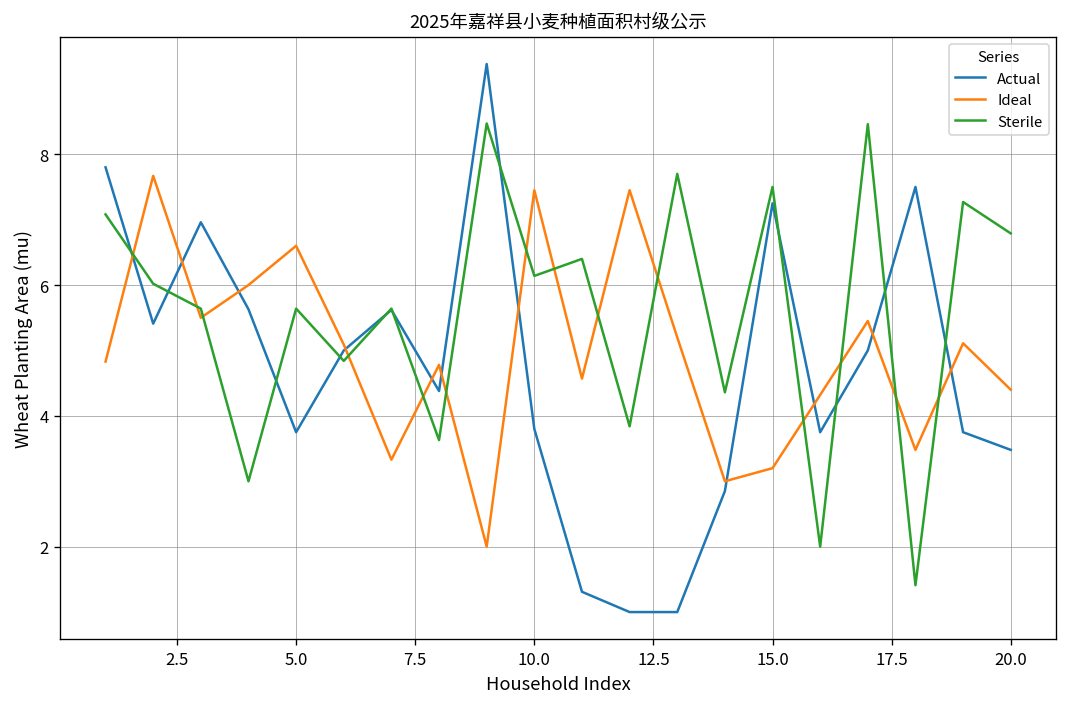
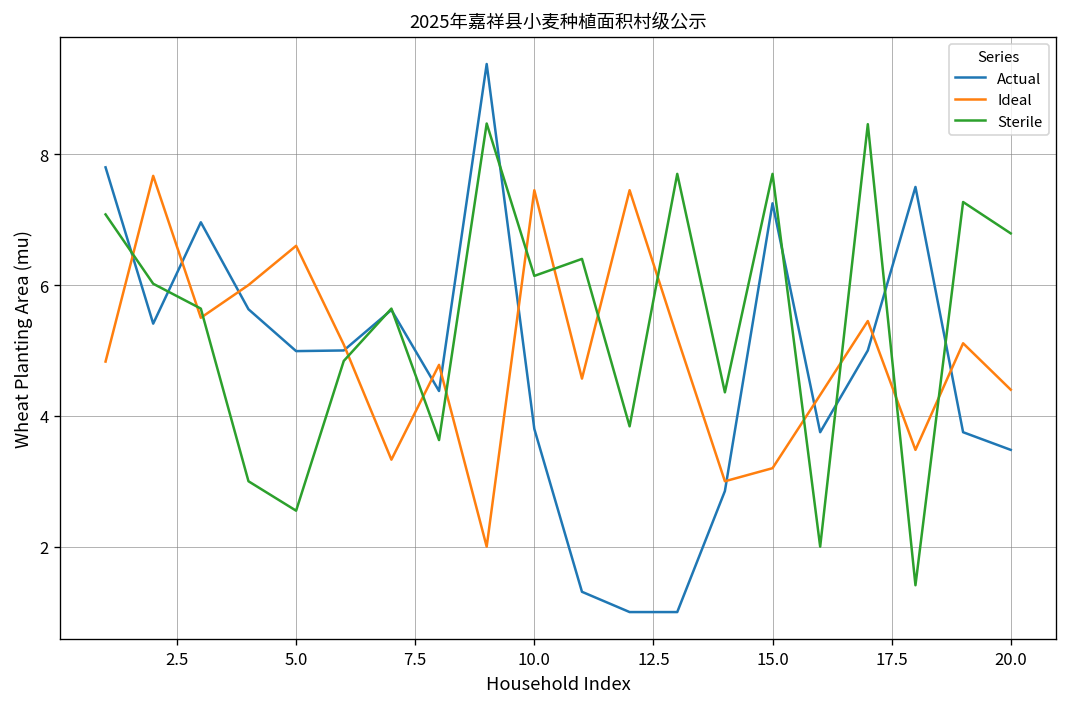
Actual, 5.0: 3.8 -> 5.0
Sterile, 5.0: 5.6 -> 2.6
Sterile, 15.0: 7.5 -> 7.7
